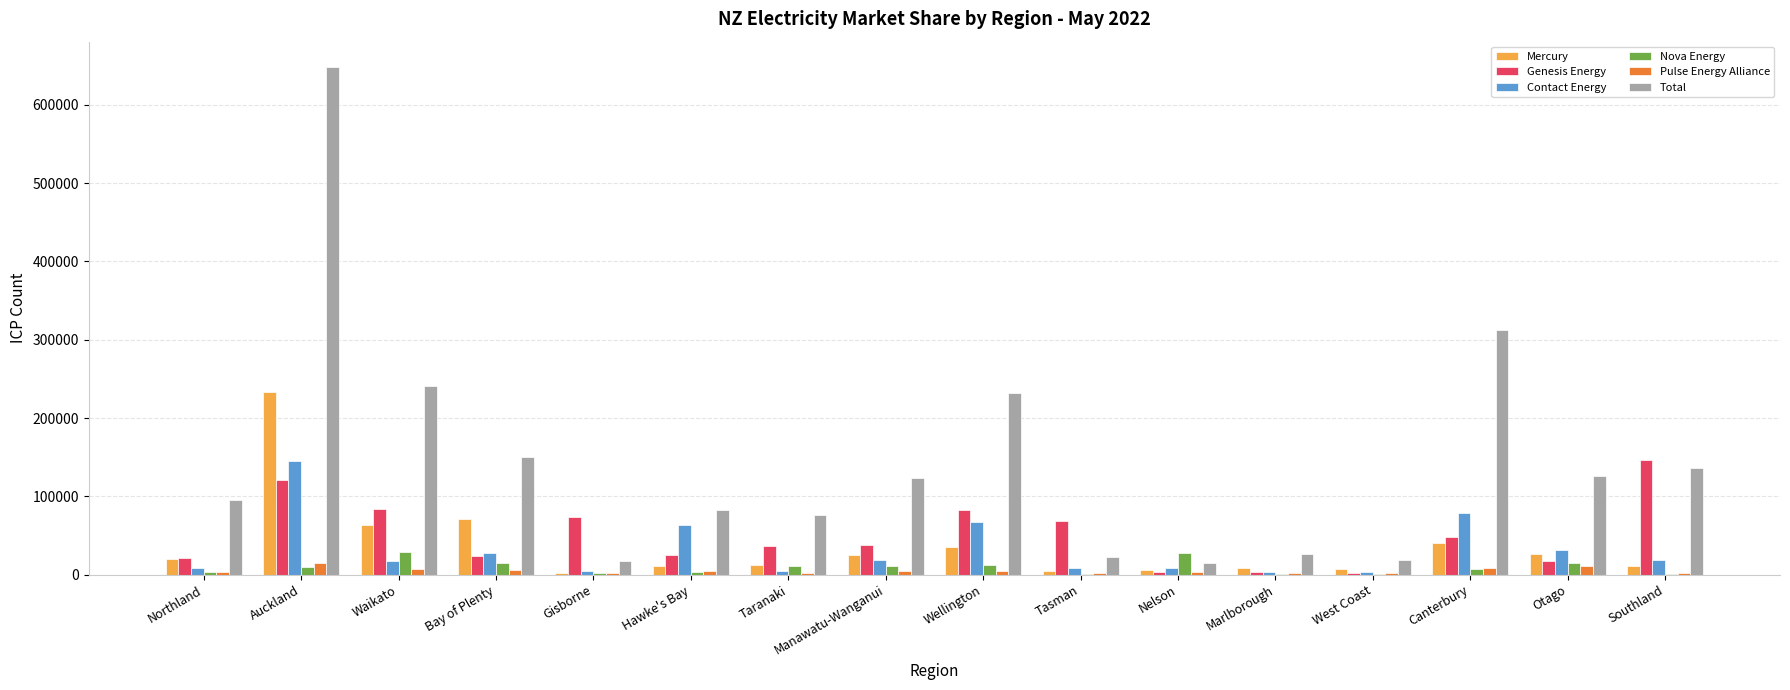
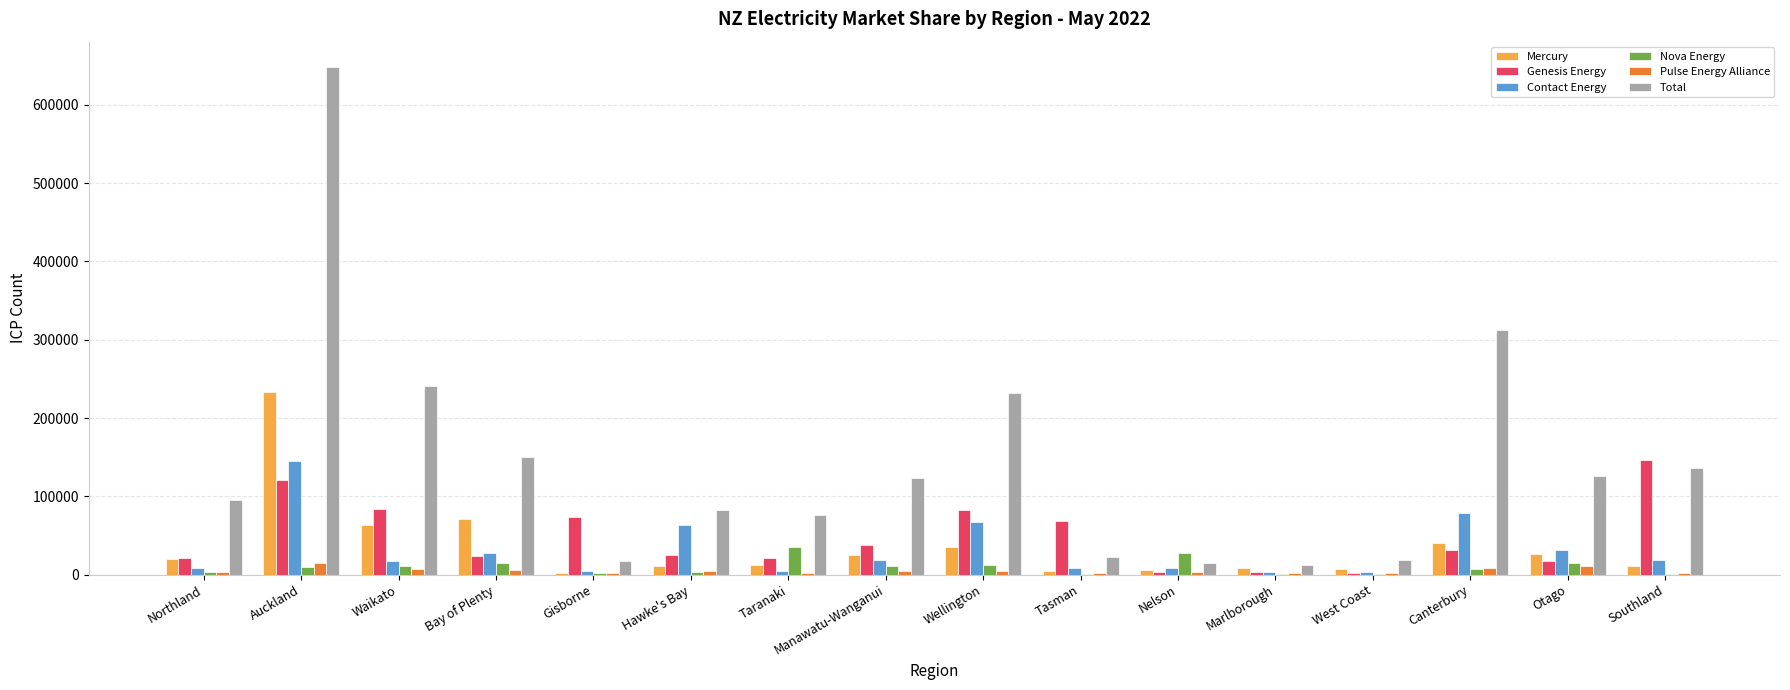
Nova Energy, Waikato: 30000 -> 10000
Genesis Energy, Taranaki: 40000 -> 20000
Nova Energy, Taranaki: 10000 -> 30000
Total, Marlborough: 30000 -> 10000
Genesis Energy, Canterbury: 50000 -> 30000
